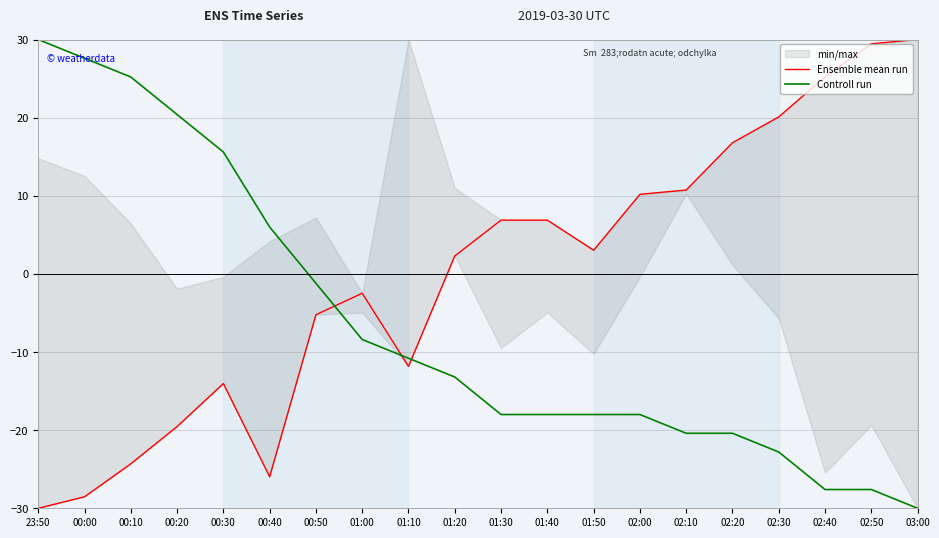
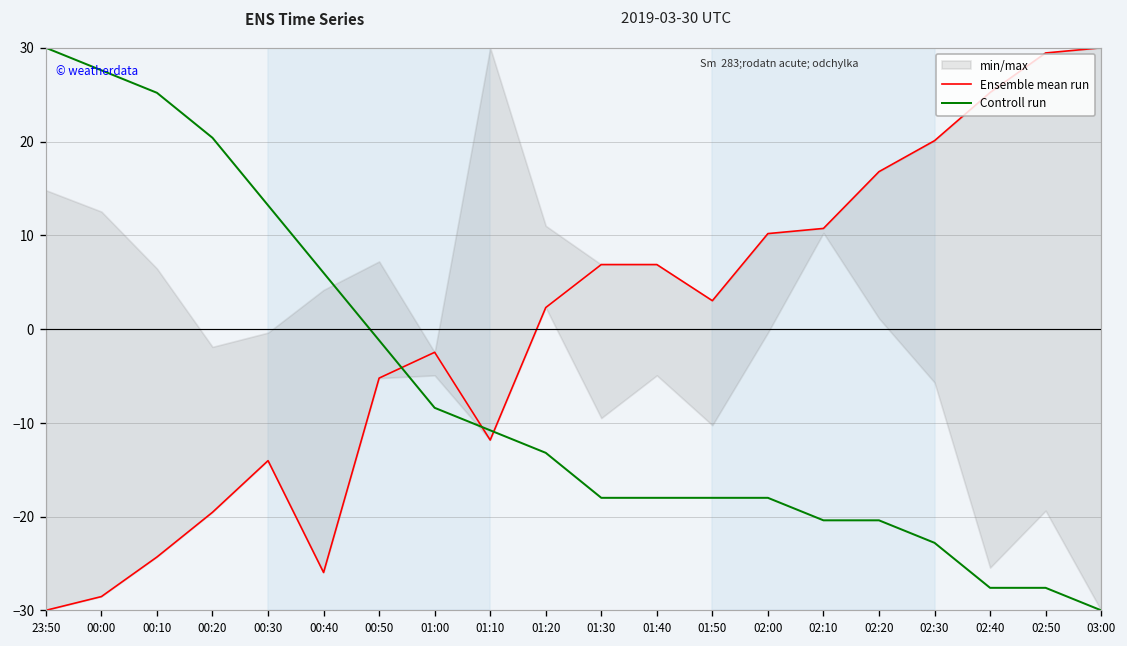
Controll run, 00:30: 16 -> 13
